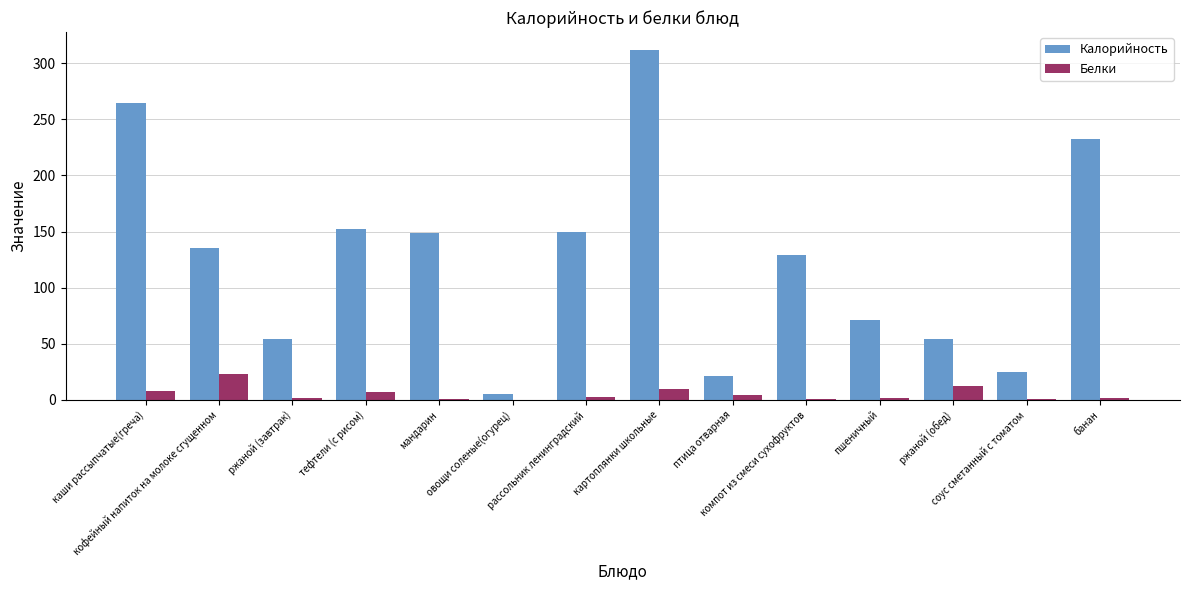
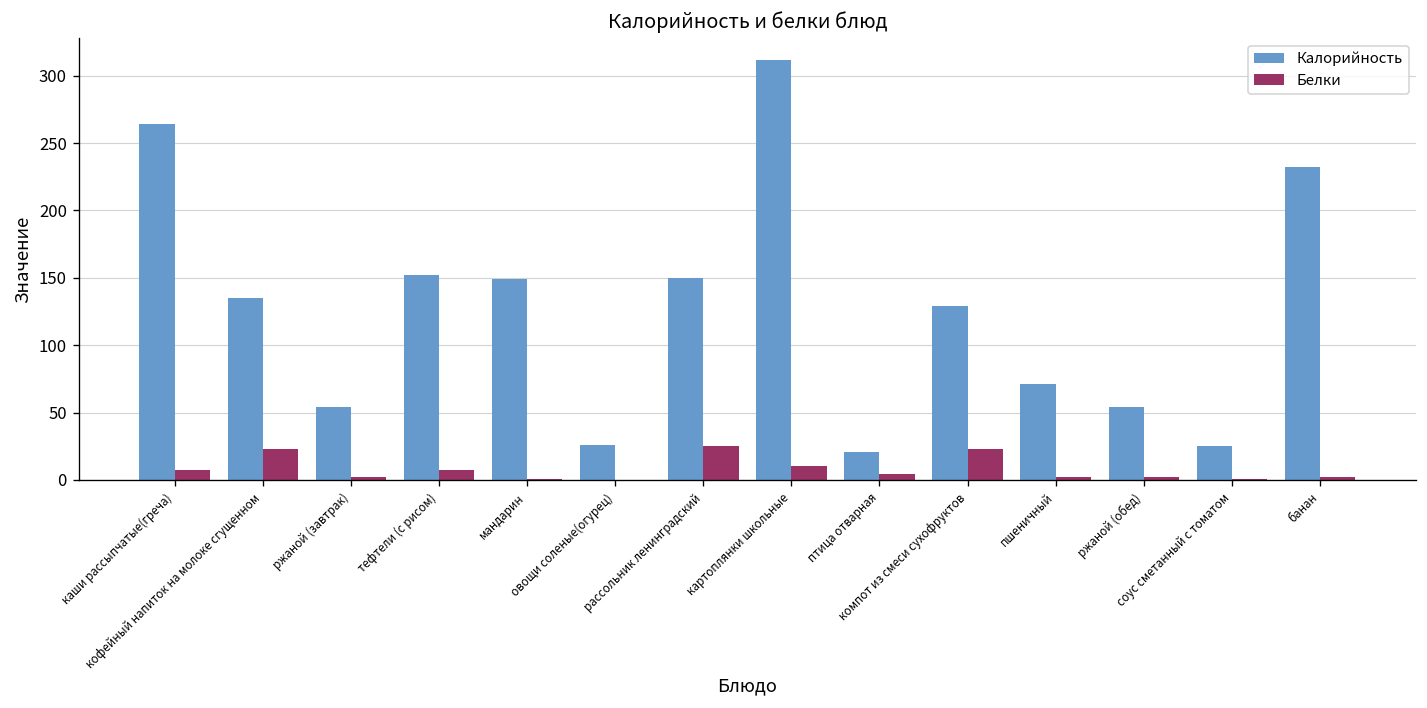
Калорийность, овощи соленые(огурец): 5 -> 26
Белки, рассольник ленинградский: 3 -> 25
Белки, компот из смеси сухофруктов: 1 -> 23
Белки, ржаной (обед): 12 -> 2
